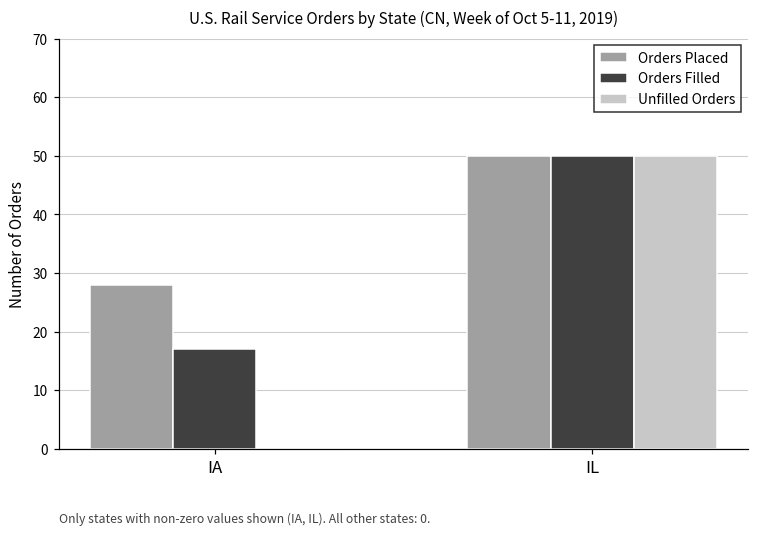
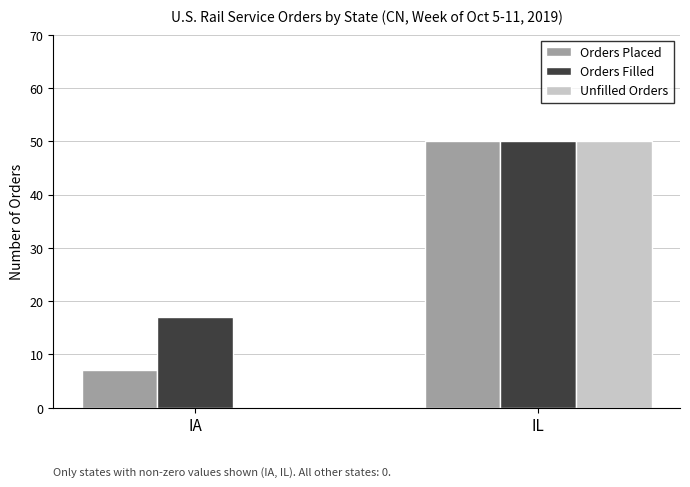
Orders Placed, IA: 28 -> 7
